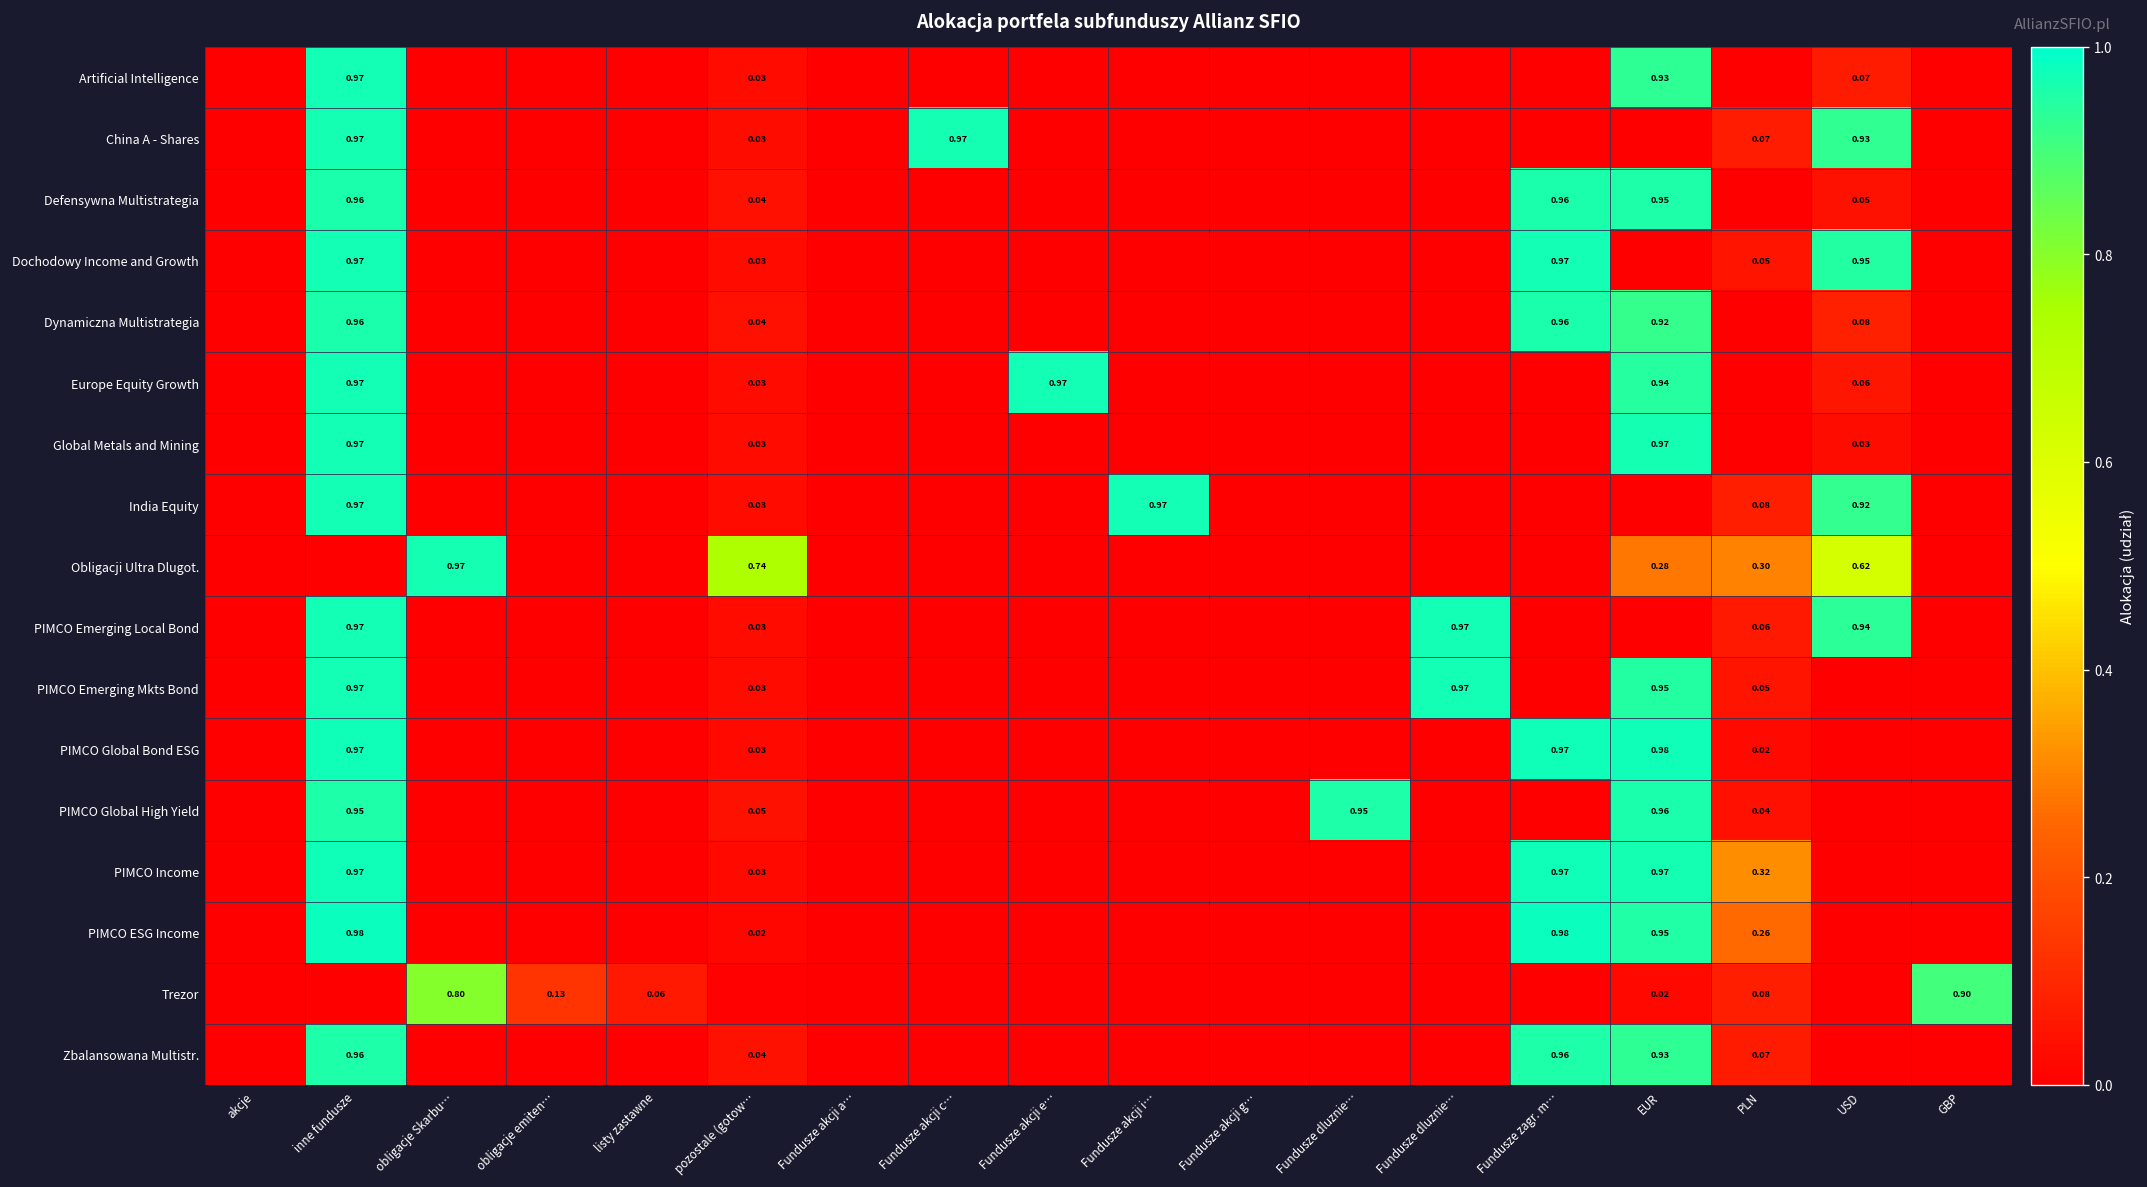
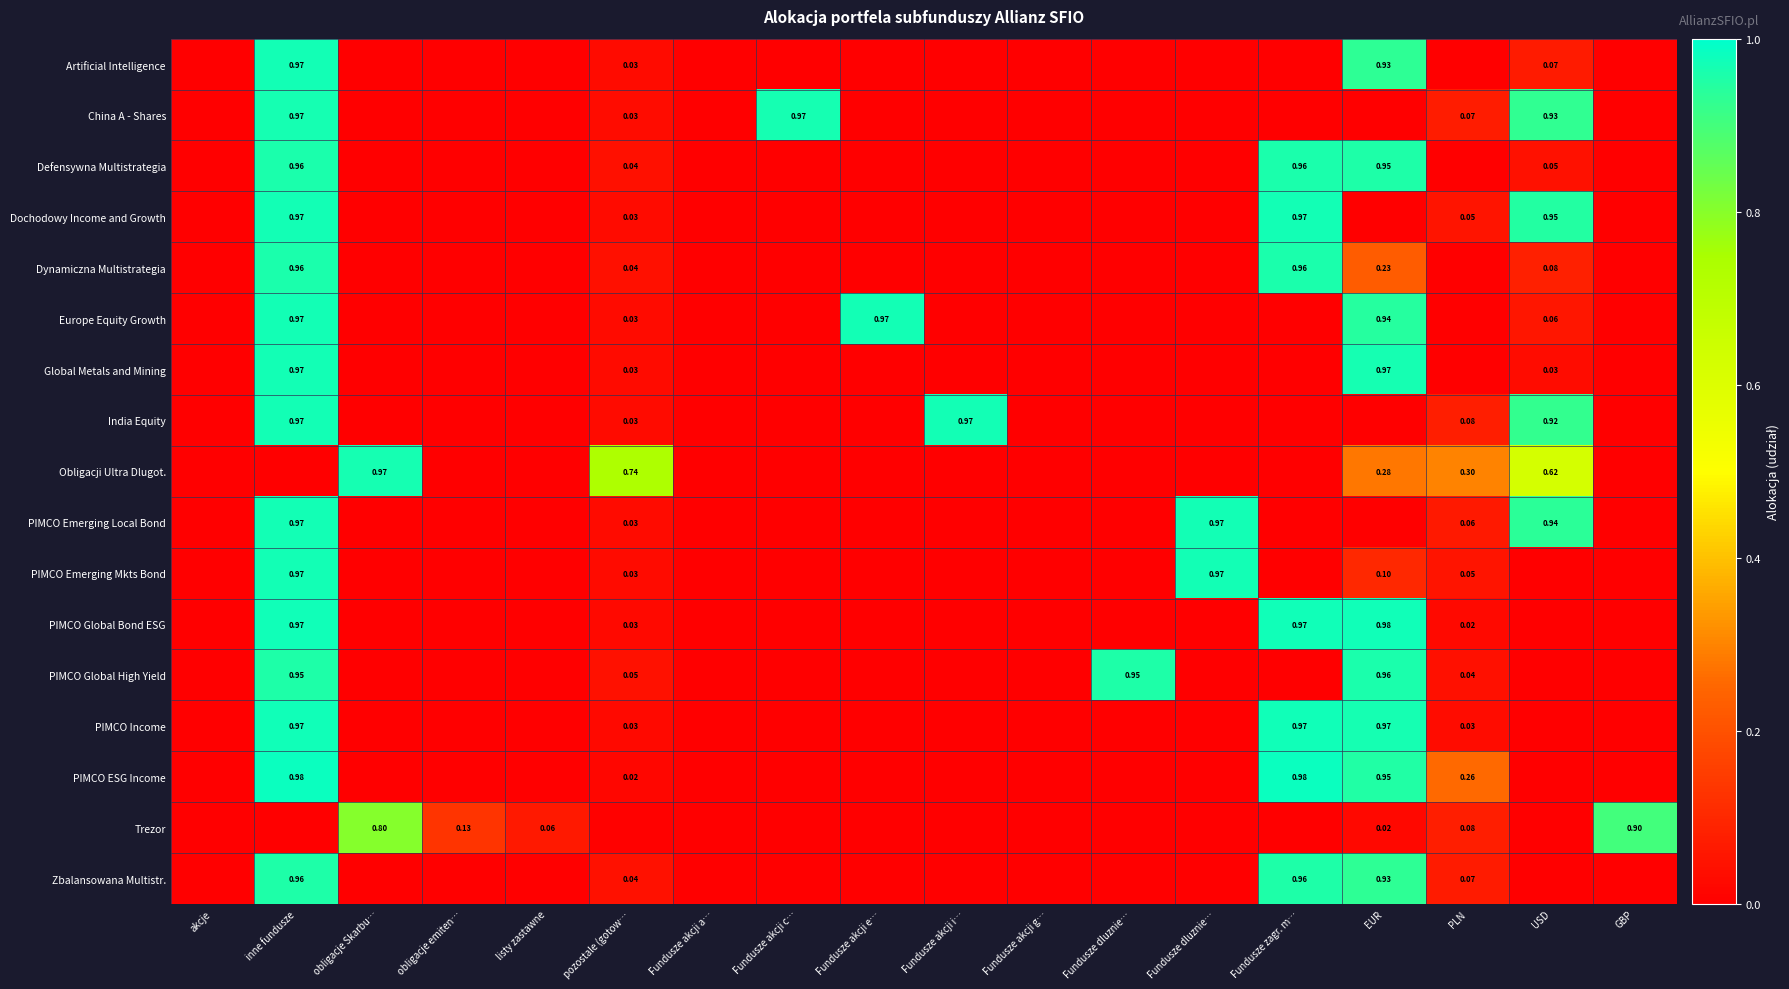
Dynamiczna Multistrategia, EUR: 0.92 -> 0.23
PIMCO Emerging Mkts Bond, EUR: 0.95 -> 0.10
PIMCO Income, PLN: 0.32 -> 0.03
